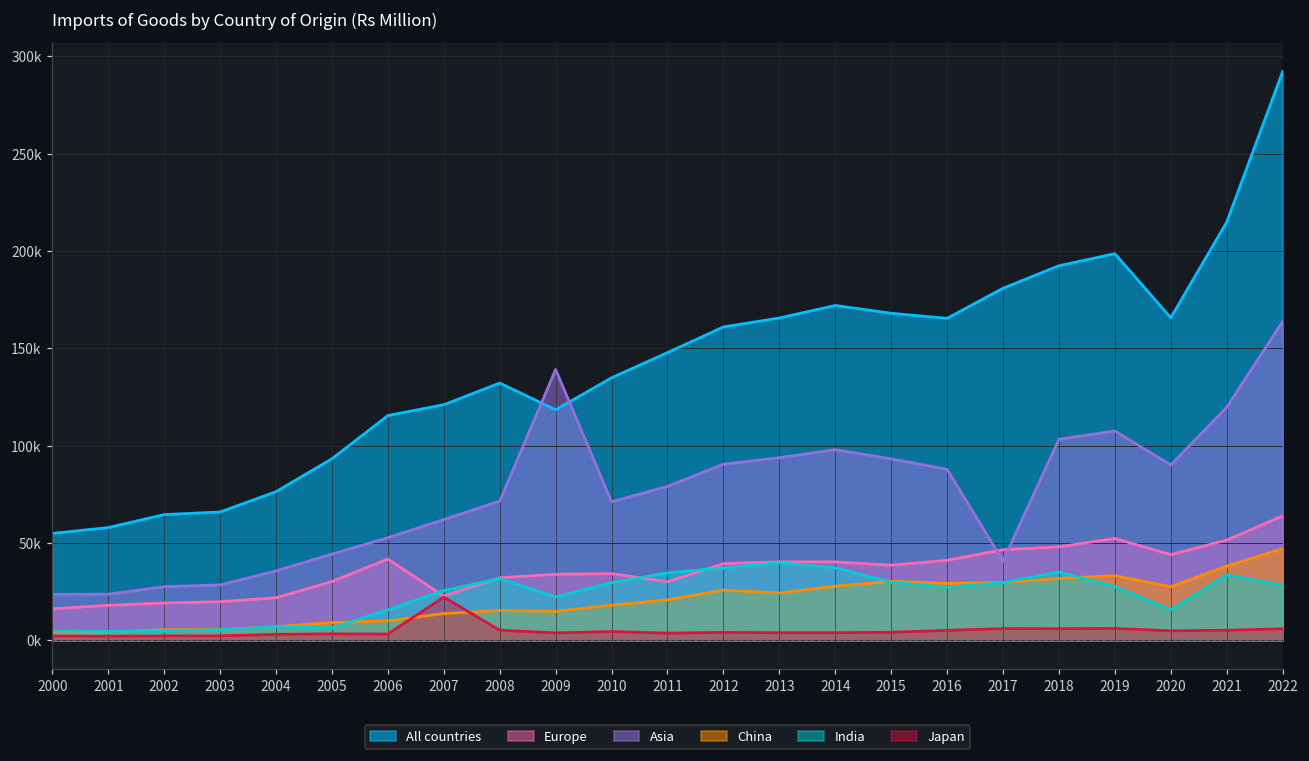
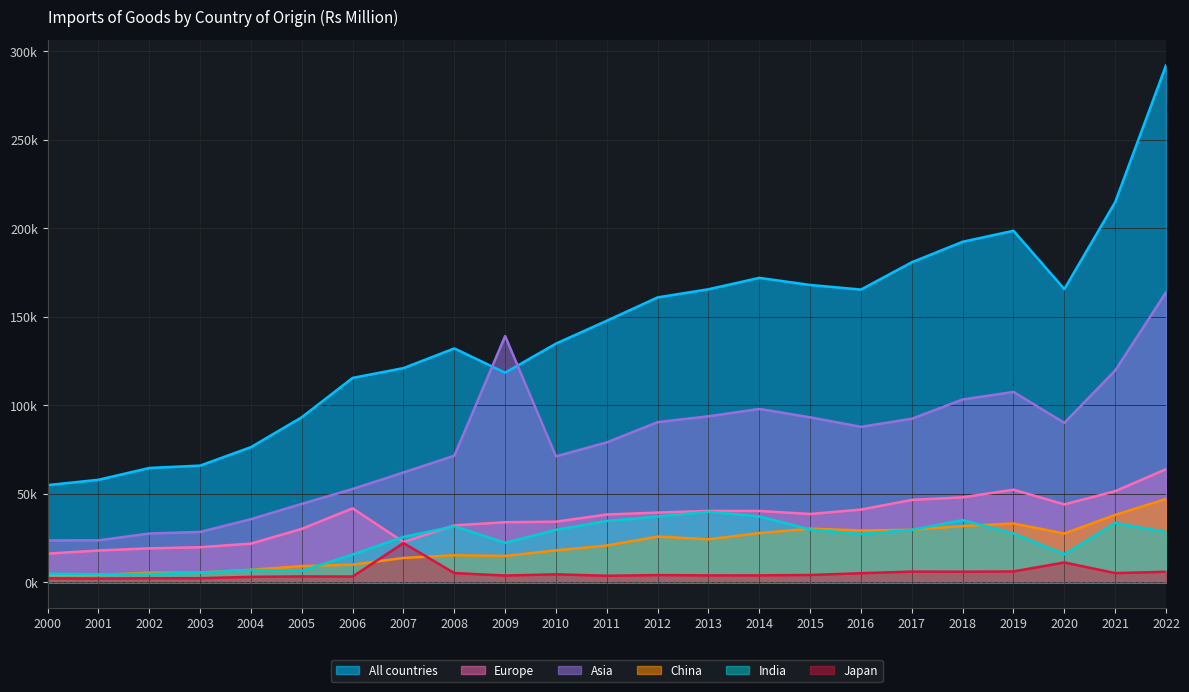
Europe, 2011: 30000 -> 38000
Asia, 2017: 41000 -> 92000
Japan, 2020: 5000 -> 11000
